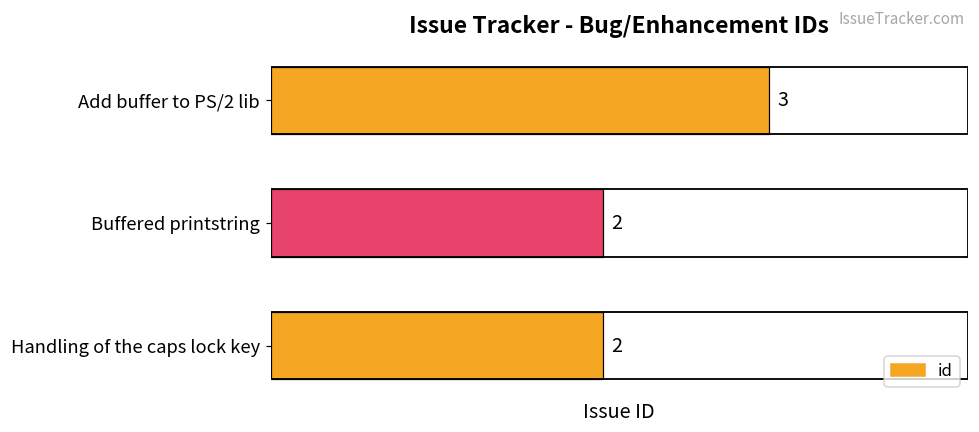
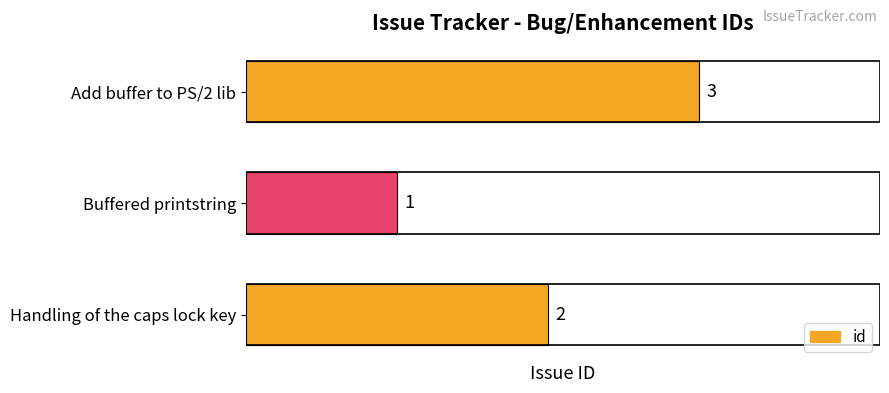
Buffered printstring: 2 -> 1
